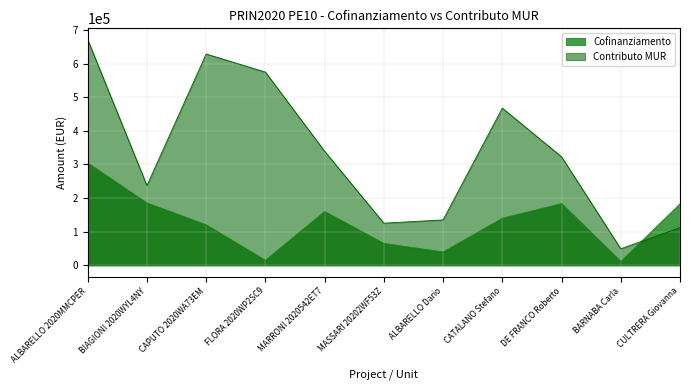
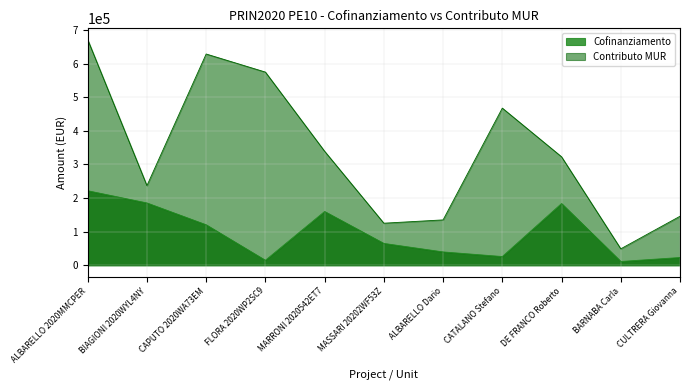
Cofinanziamento, ALBARELLO 2020MMCPER: 300000 -> 220000
Cofinanziamento, CATALANO Stefano: 140000 -> 30000
Cofinanziamento, CULTRERA Giovanna: 180000 -> 20000
Contributo MUR, CULTRERA Giovanna: 110000 -> 150000
